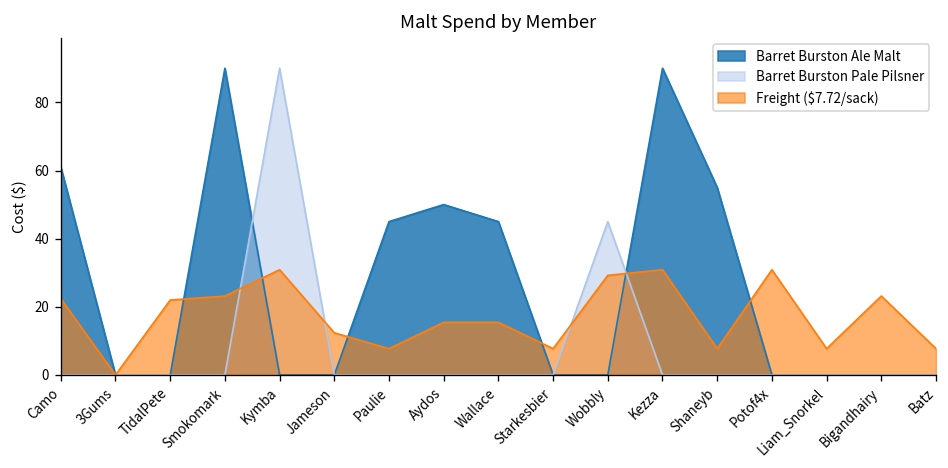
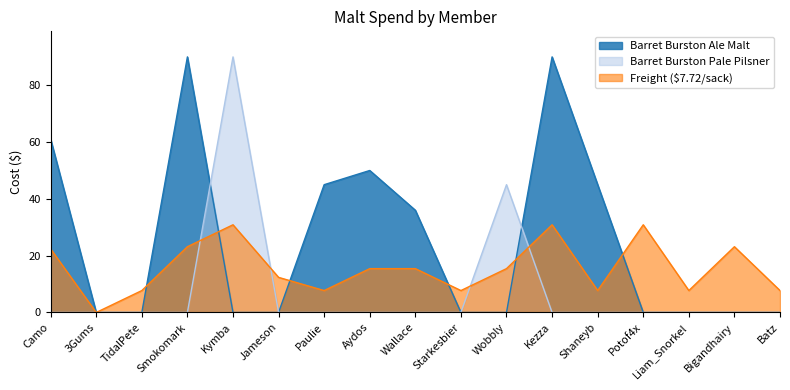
Freight ($7.72/sack), TidalPete: 22 -> 8
Barret Burston Ale Malt, Wallace: 45 -> 36
Freight ($7.72/sack), Wobbly: 29 -> 15
Barret Burston Ale Malt, Shaneyb: 55 -> 45
